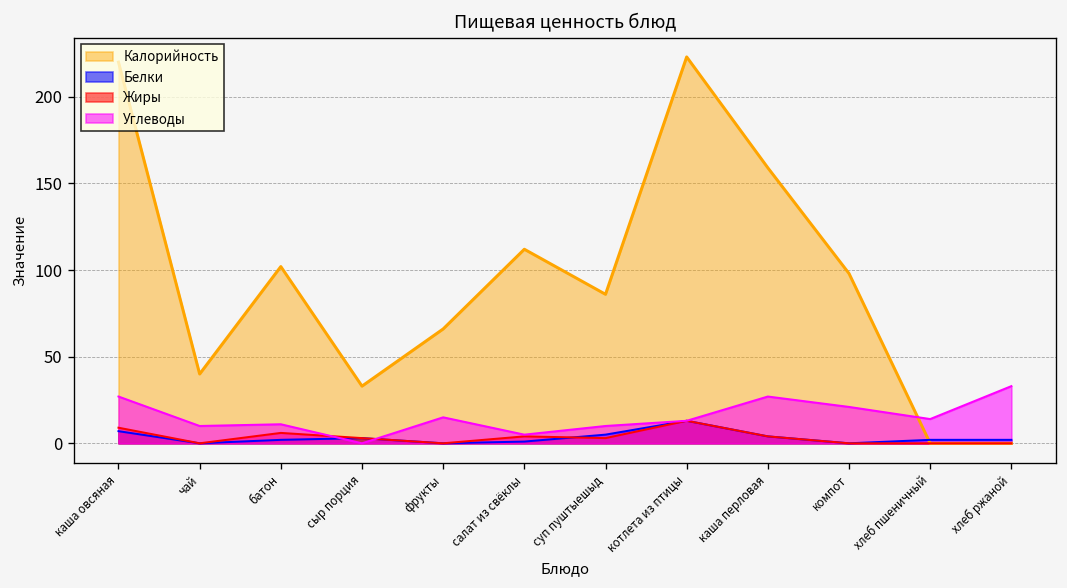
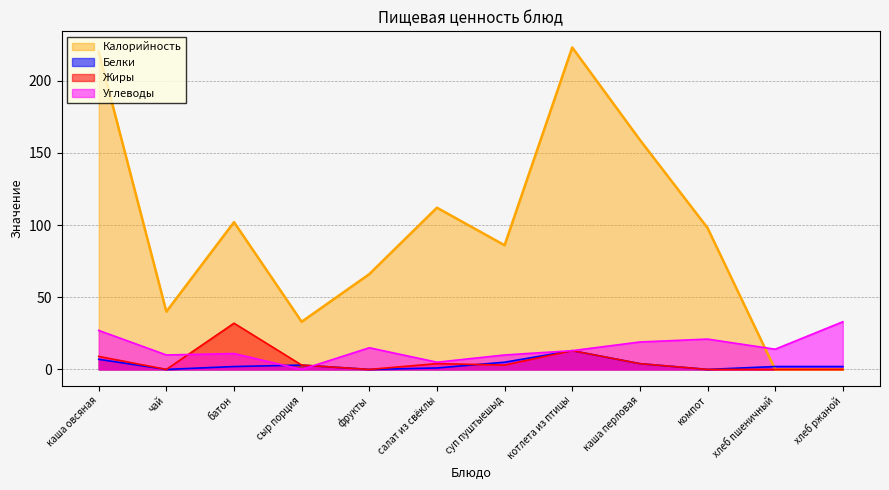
Жиры, батон: 6 -> 32
Углеводы, каша перловая: 27 -> 19
